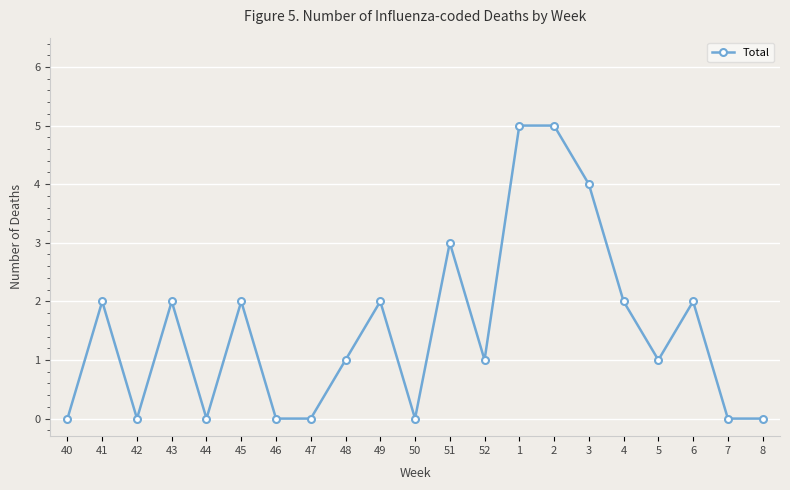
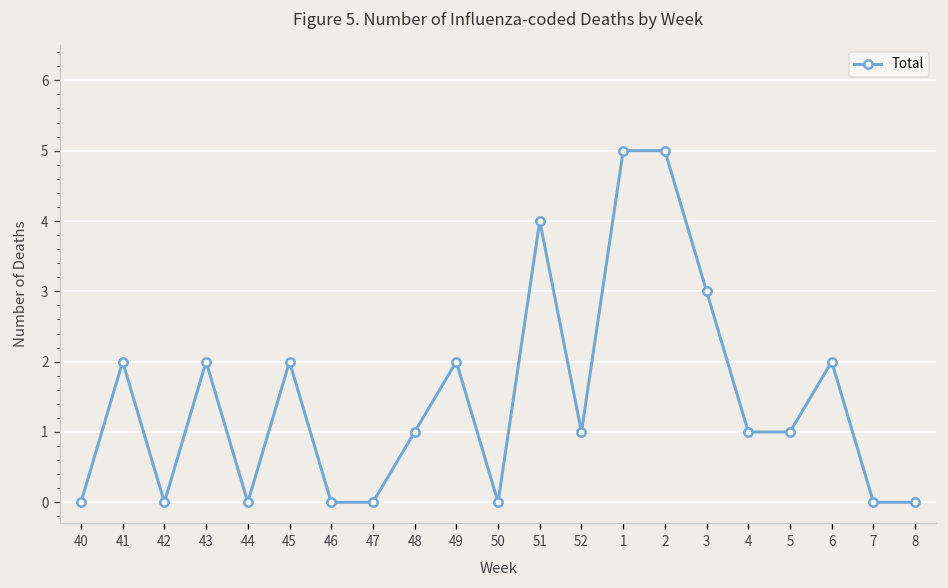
51: 3 -> 4
3: 4 -> 3
4: 2 -> 1
